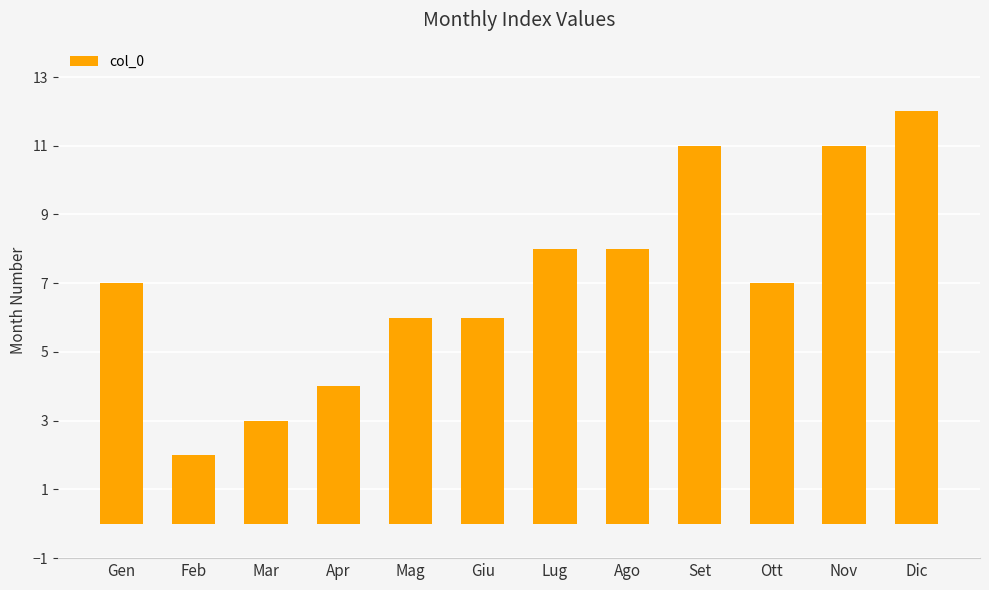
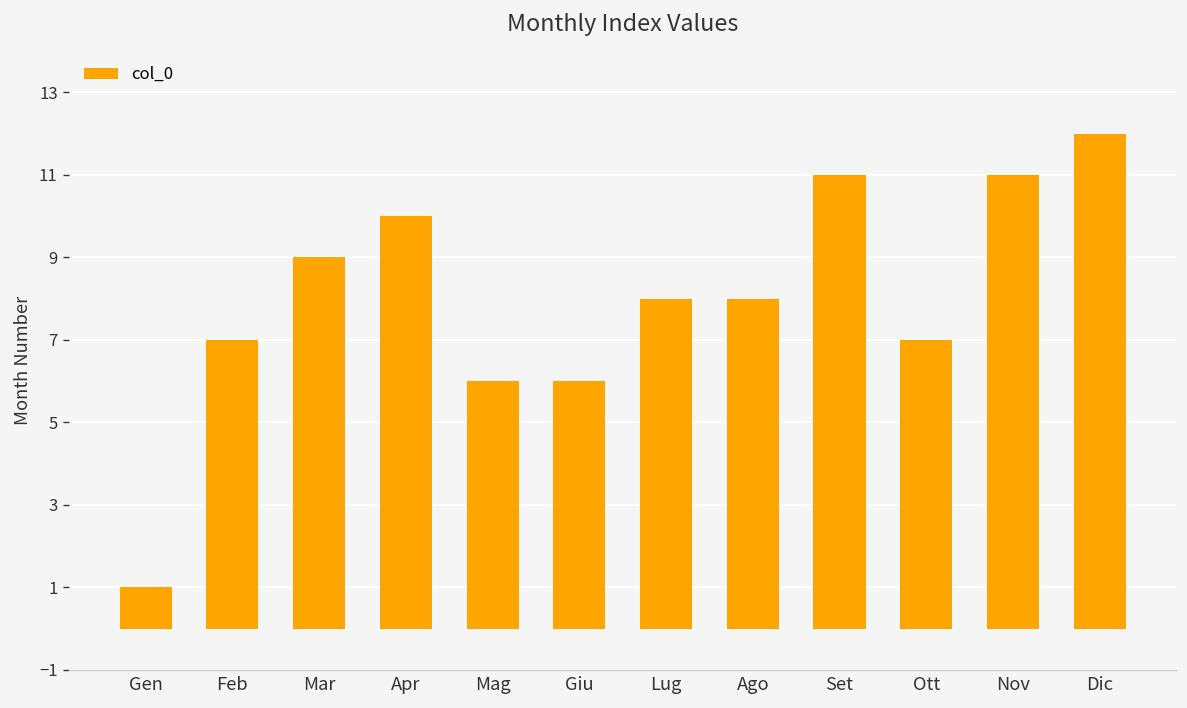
Gen: 7 -> 1
Feb: 2 -> 7
Mar: 3 -> 9
Apr: 4 -> 10
